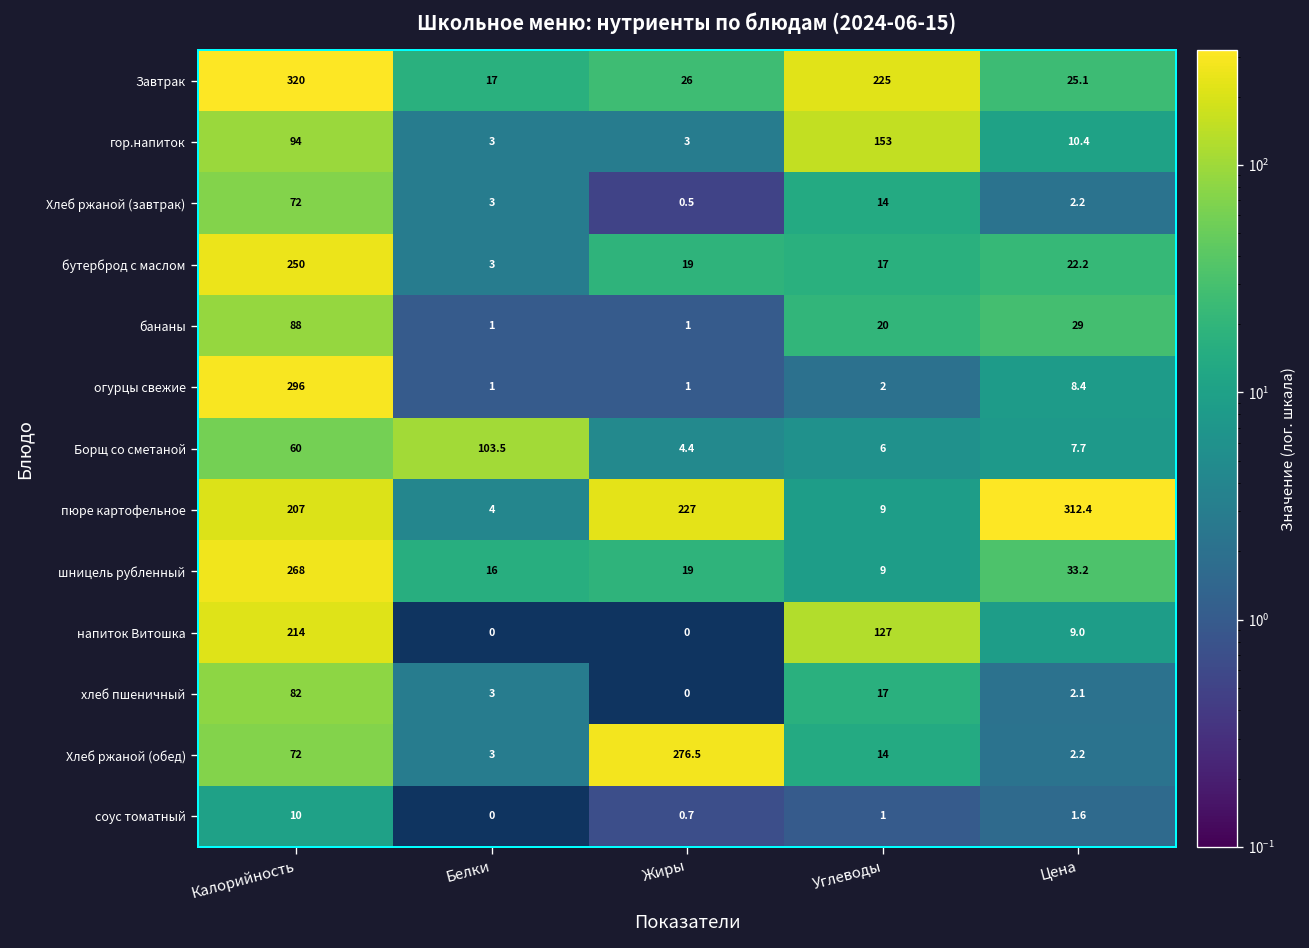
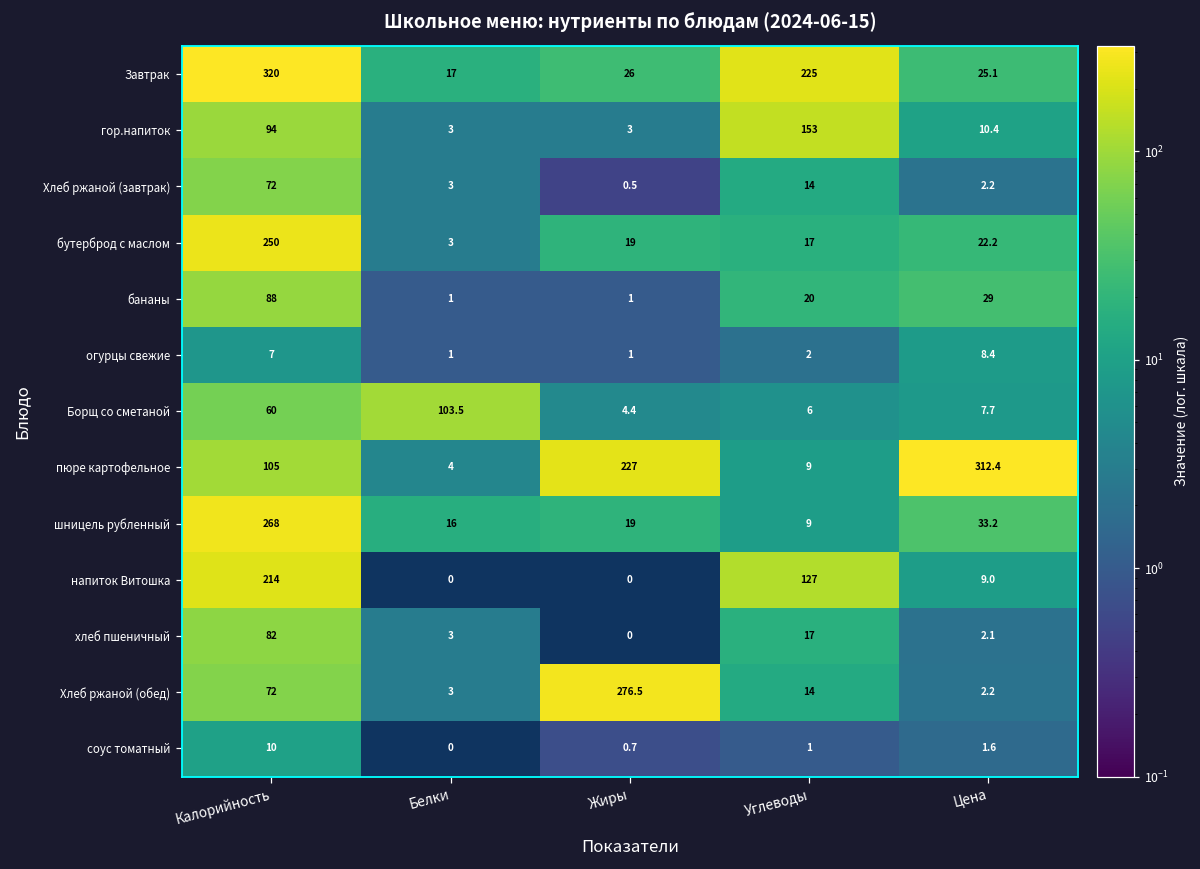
огурцы свежие, Калорийность: 296 -> 7
пюре картофельное, Калорийность: 207 -> 105
